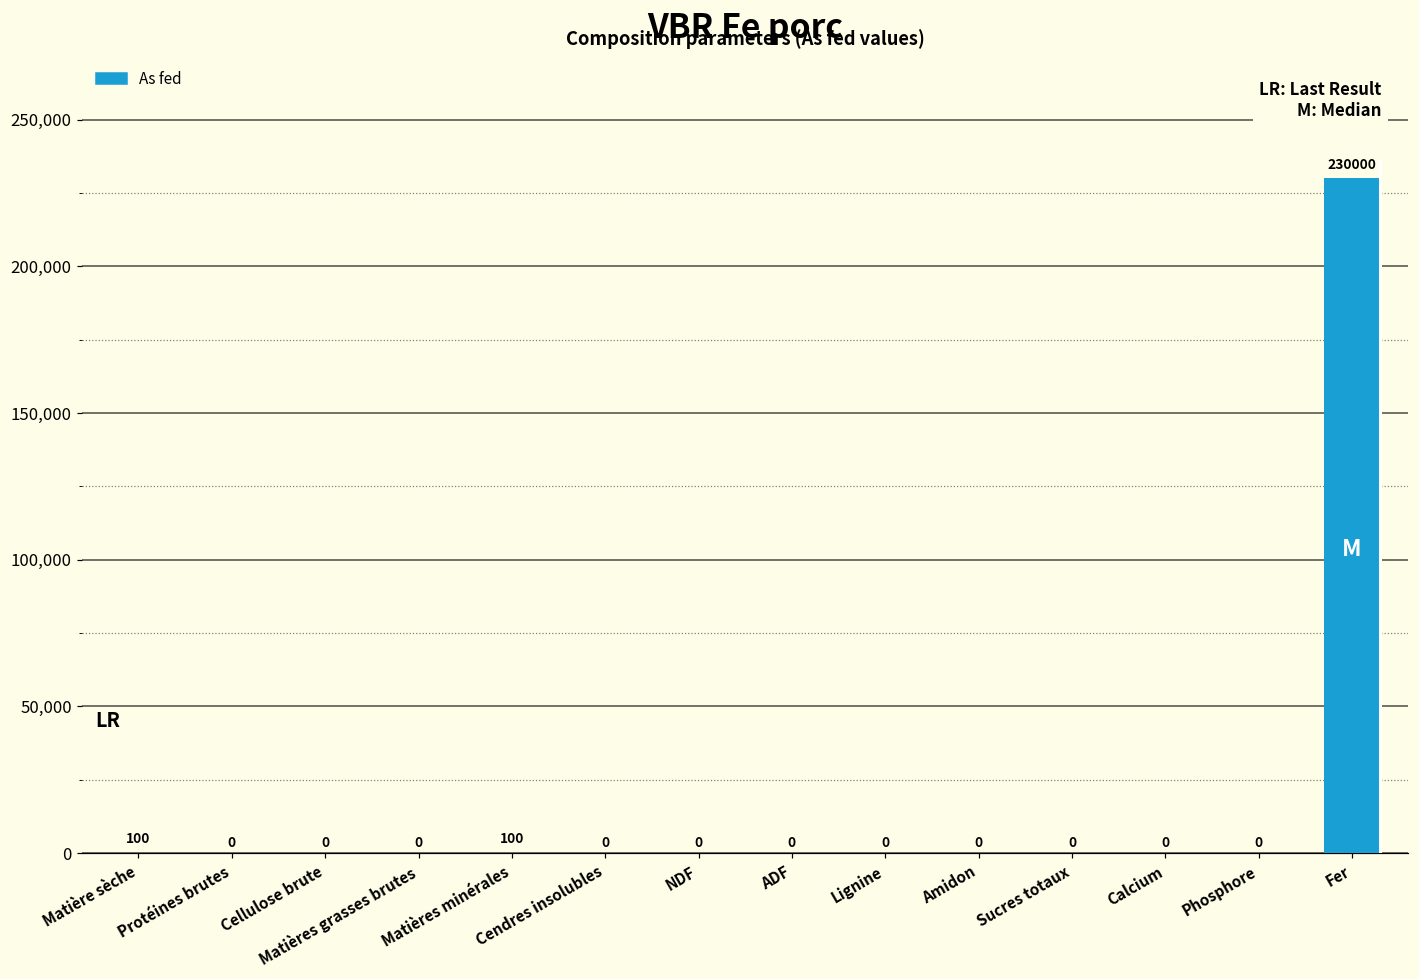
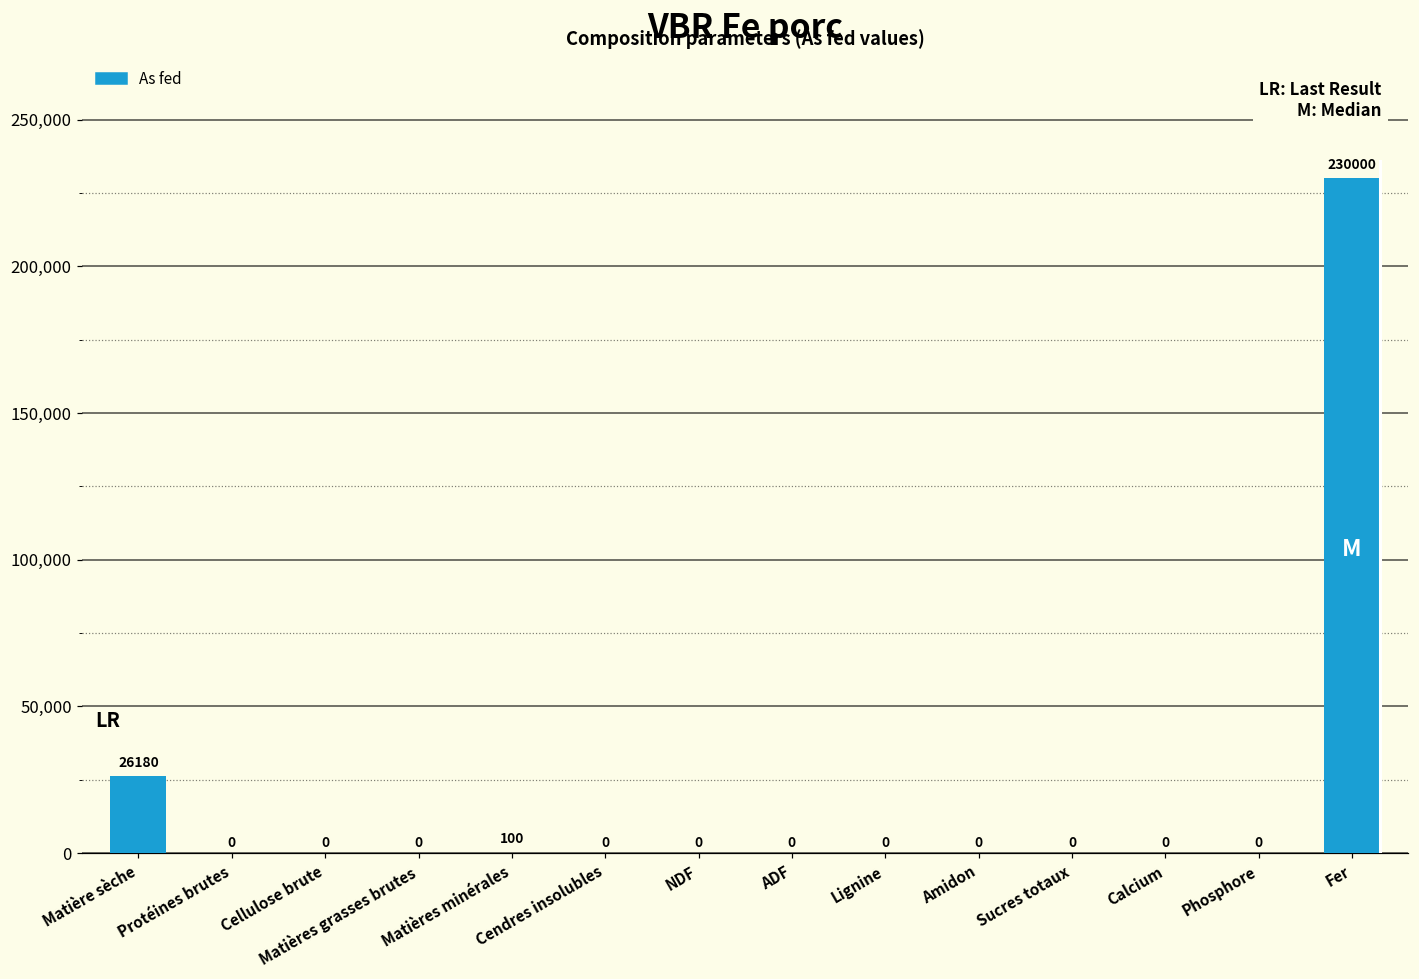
Matière sèche: 100 -> 26180
